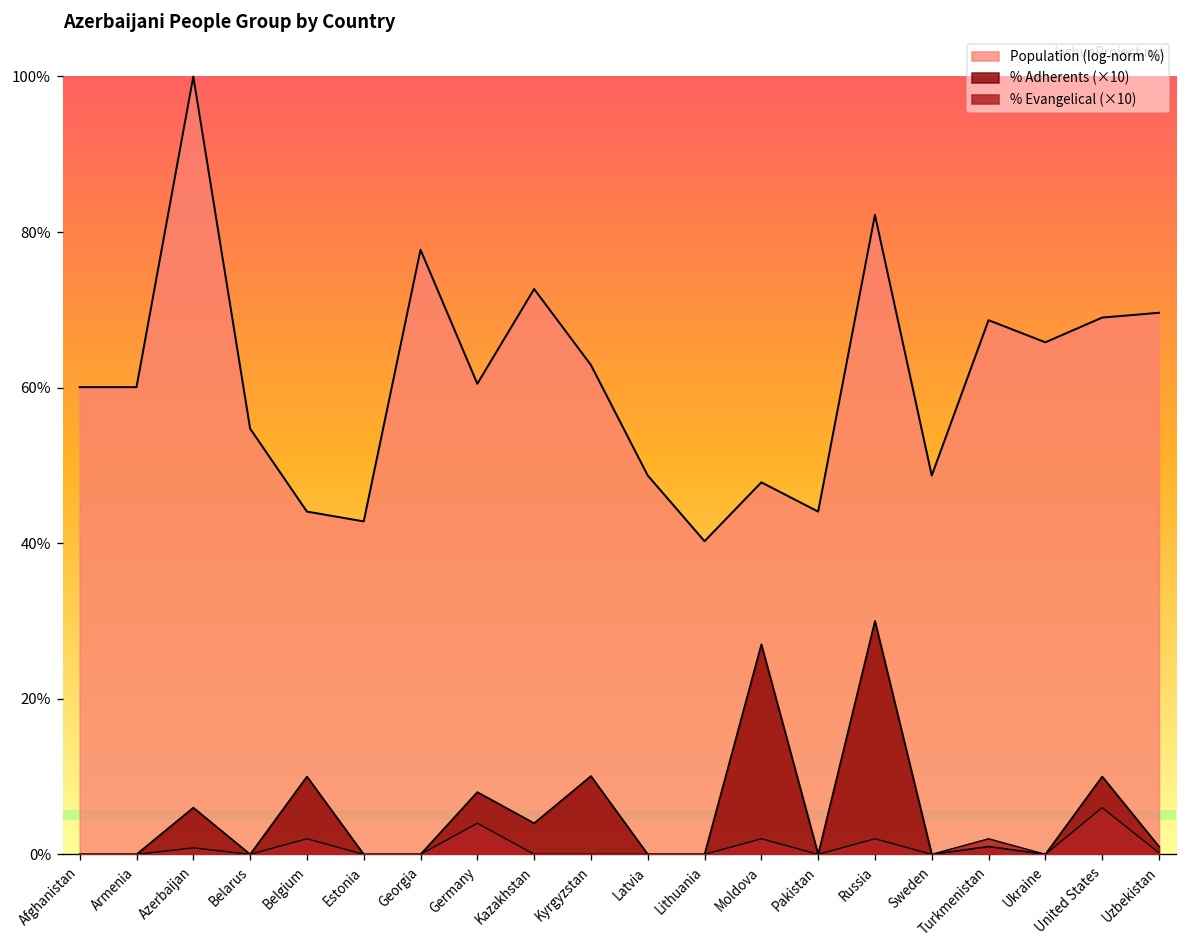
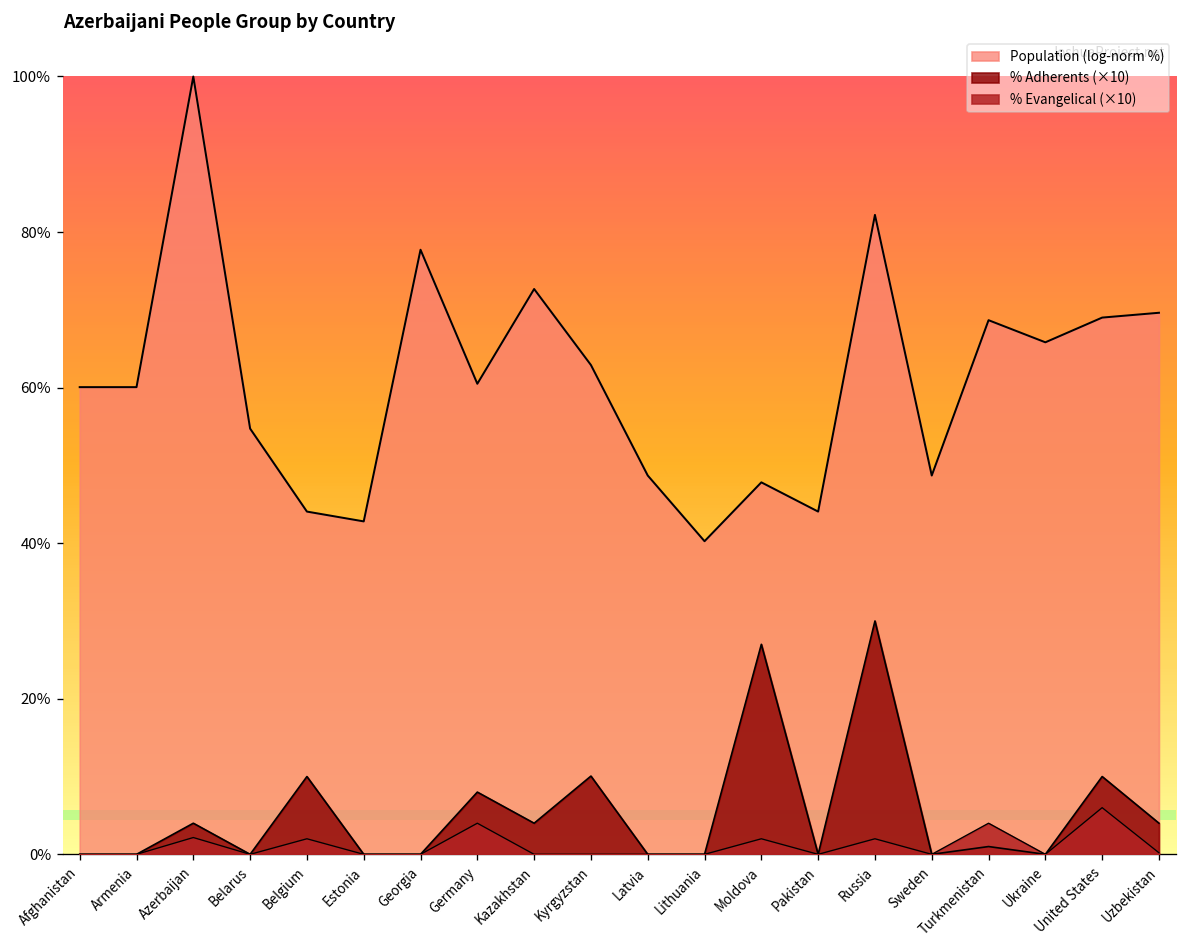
% Adherents (×10), Azerbaijan: 6% -> 4%
% Evangelical (×10), Azerbaijan: 1% -> 2%
% Evangelical (×10), Turkmenistan: 2% -> 4%
% Adherents (×10), Uzbekistan: 1% -> 4%
